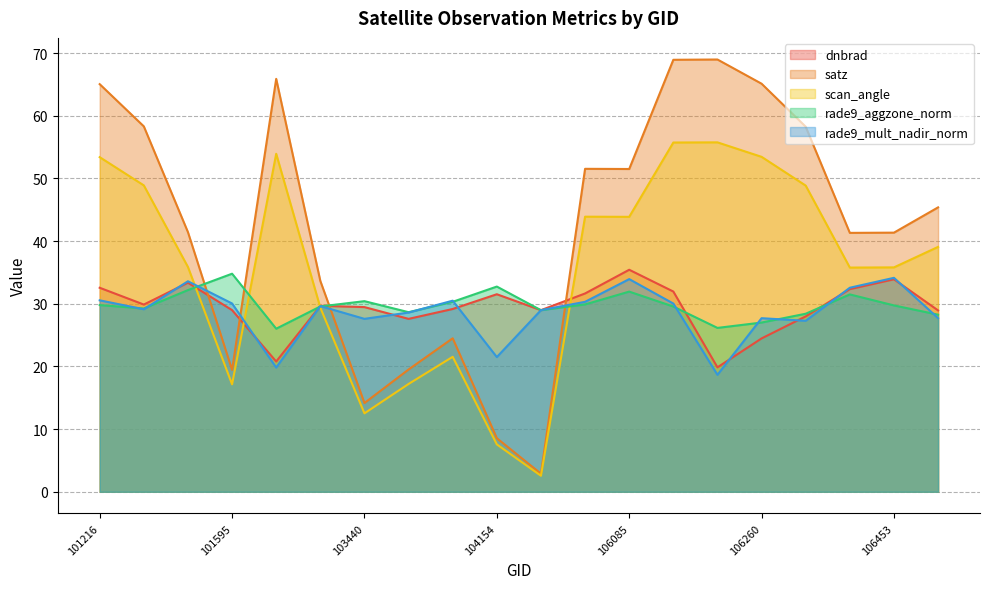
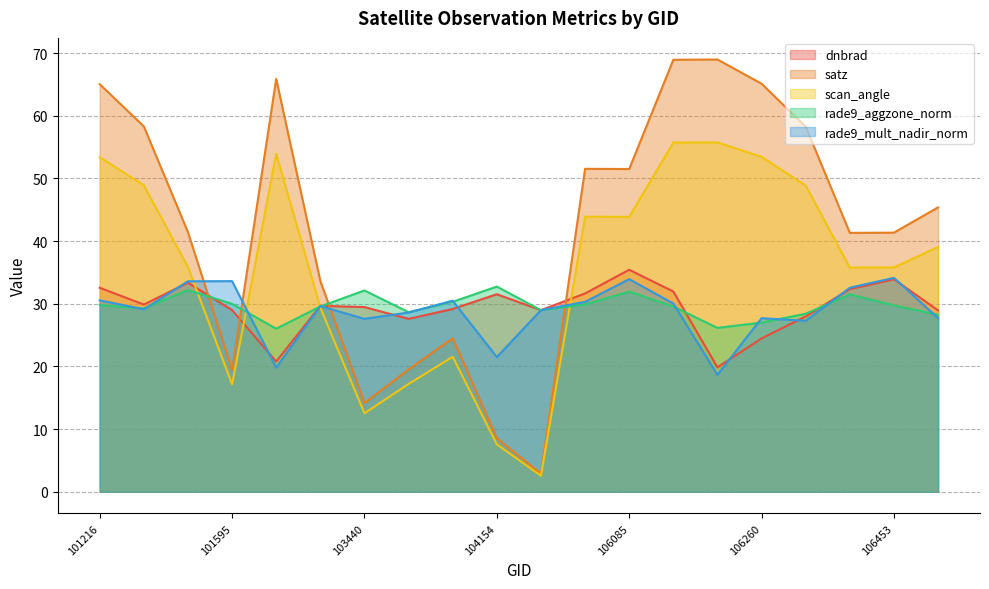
rade9_aggzone_norm, 101595: 35 -> 30
rade9_mult_nadir_norm, 101595: 30 -> 34
rade9_aggzone_norm, 103440: 30 -> 32
